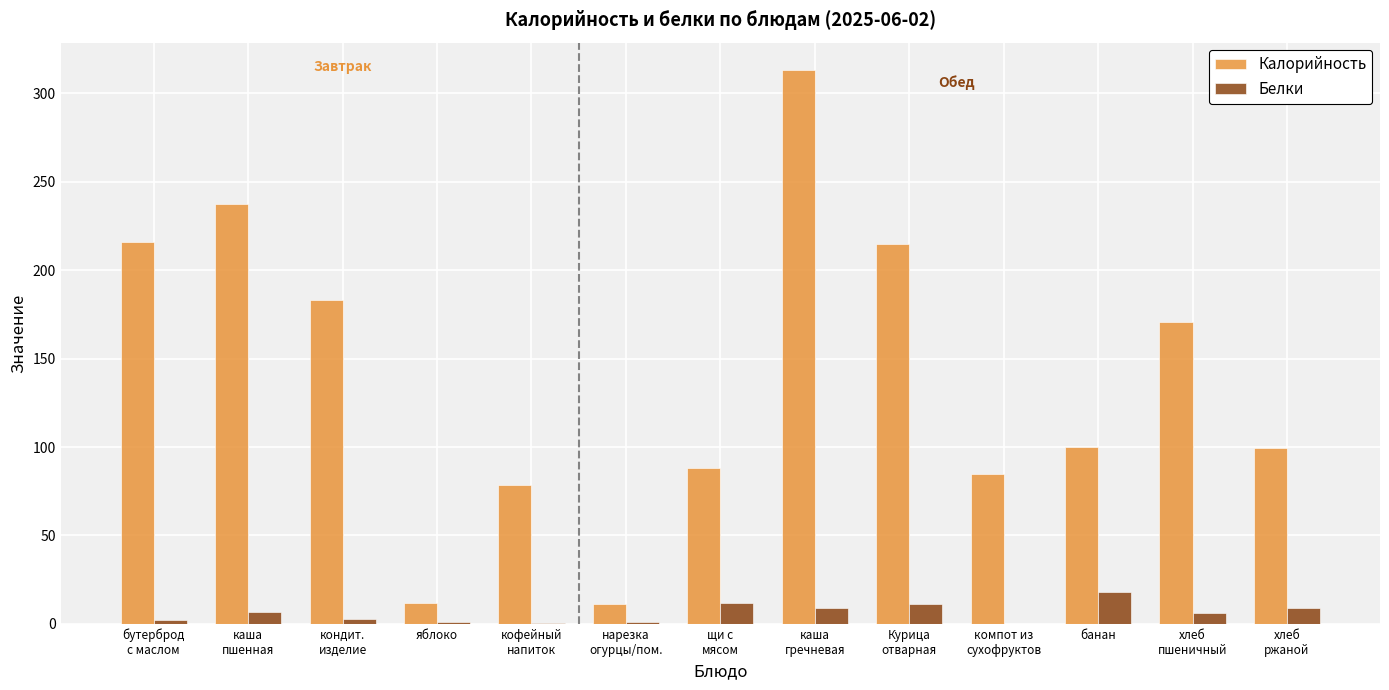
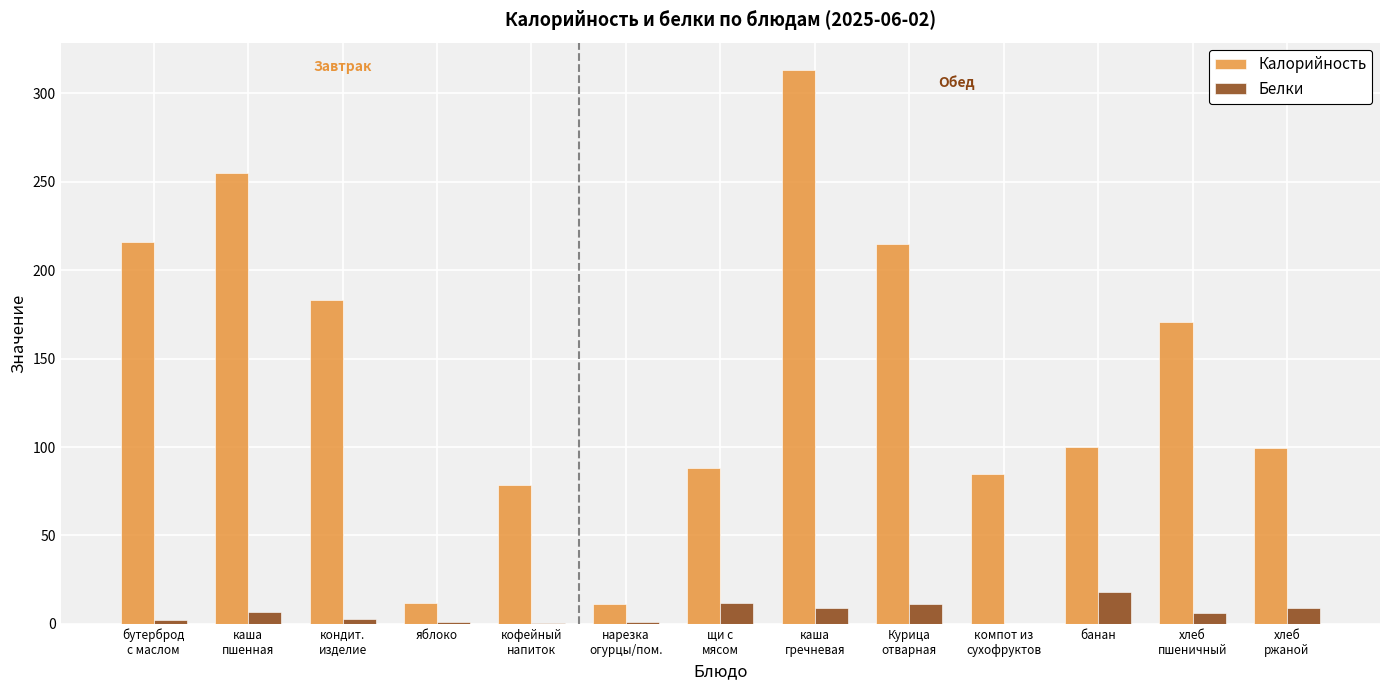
Калорийность, каша пшенная: 237 -> 255
